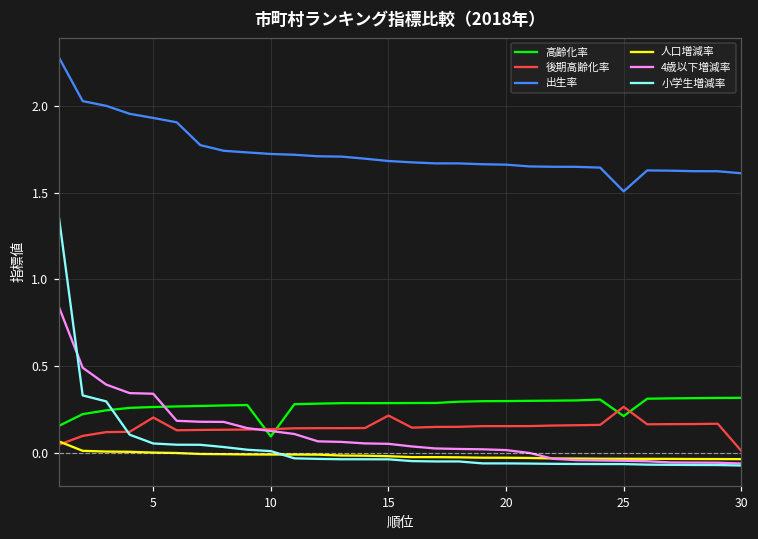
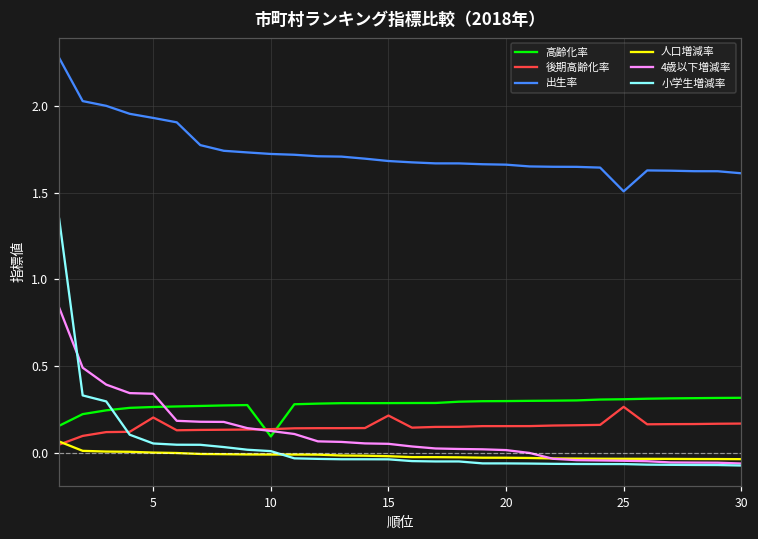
高齢化率, 25: 0.21 -> 0.31
後期高齢化率, 30: 0.01 -> 0.17
